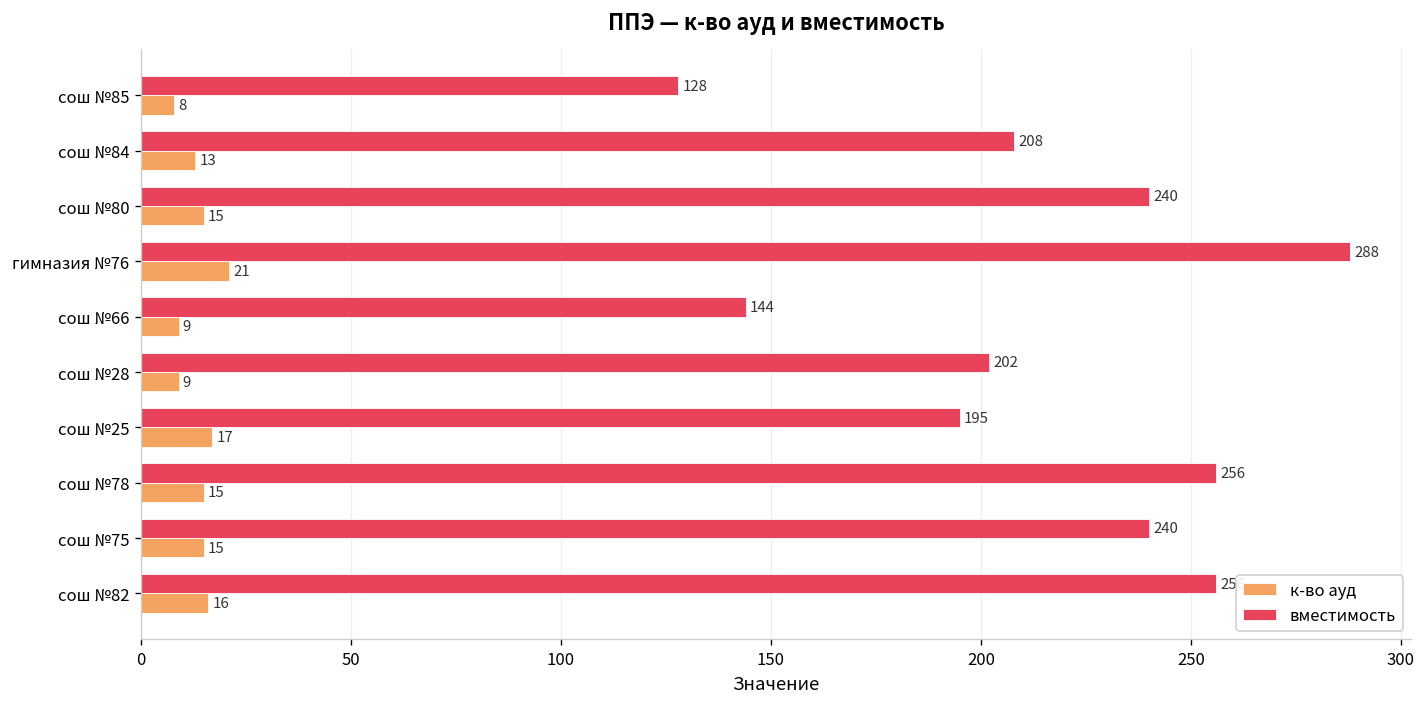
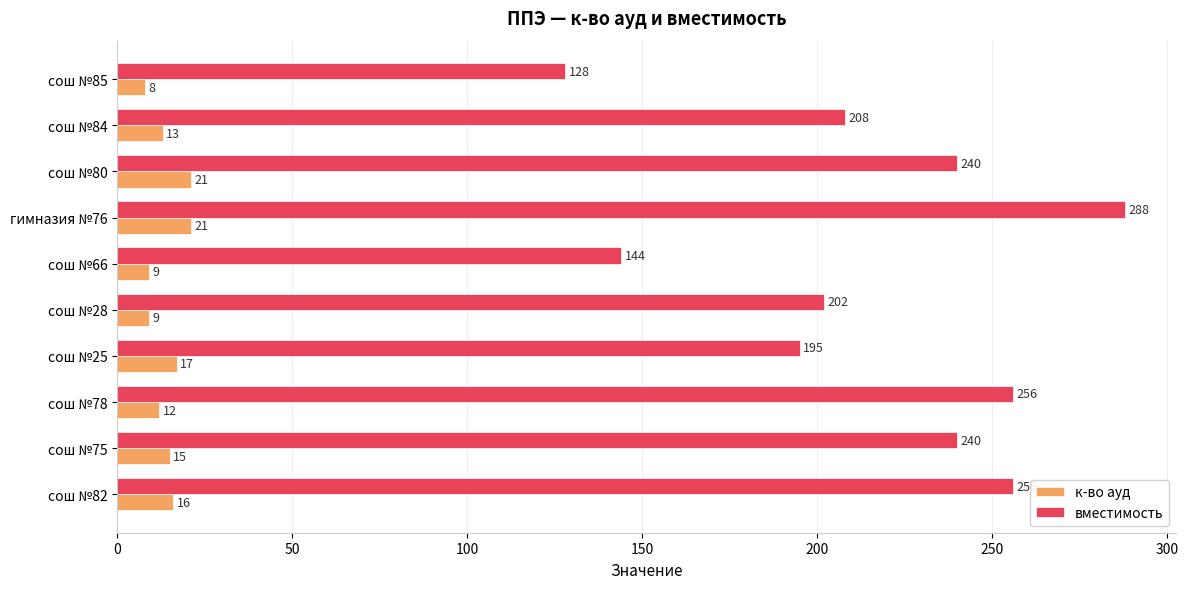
к-во ауд, сош №80: 15 -> 21
к-во ауд, сош №78: 15 -> 12
